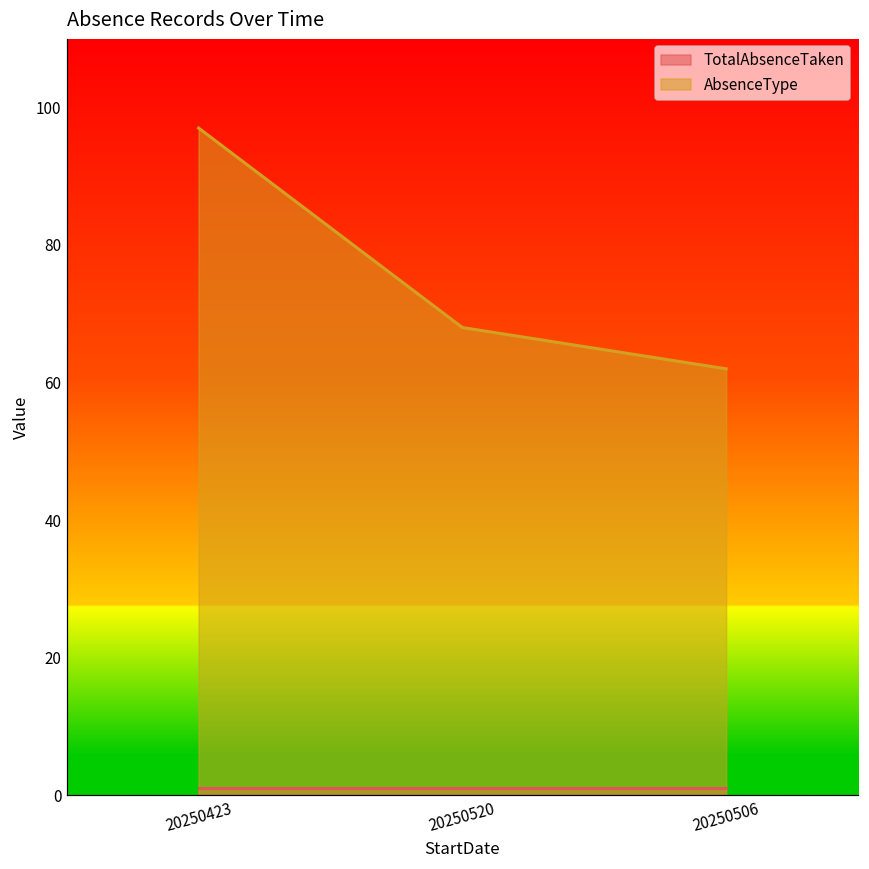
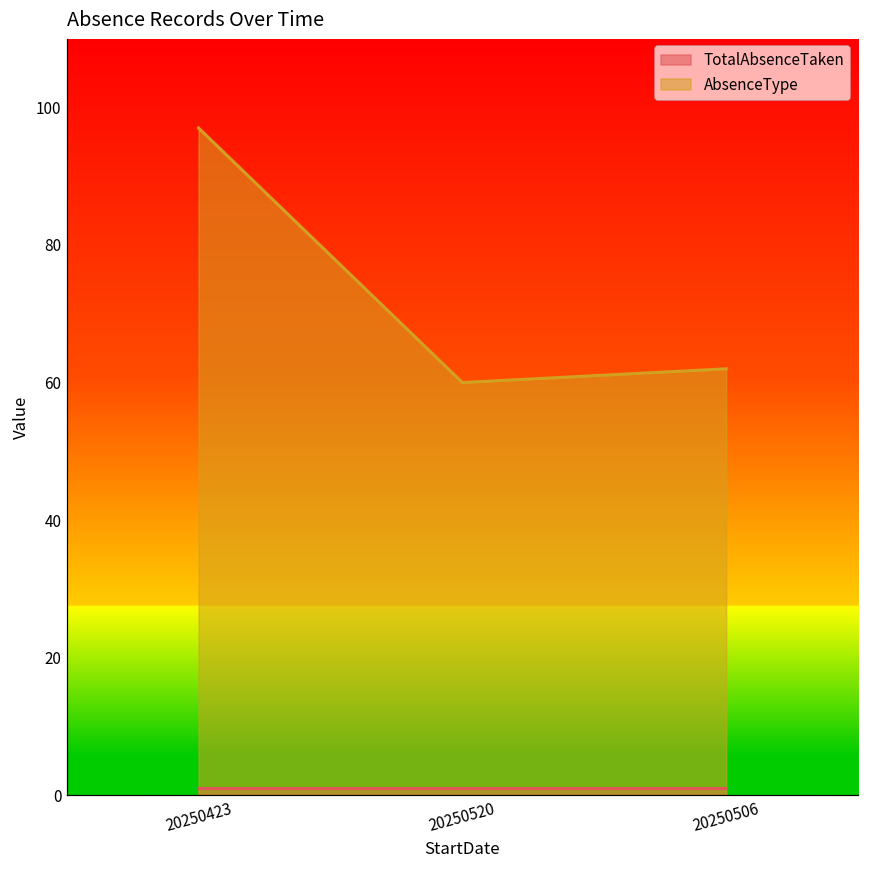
AbsenceType, 20250520: 68 -> 60
